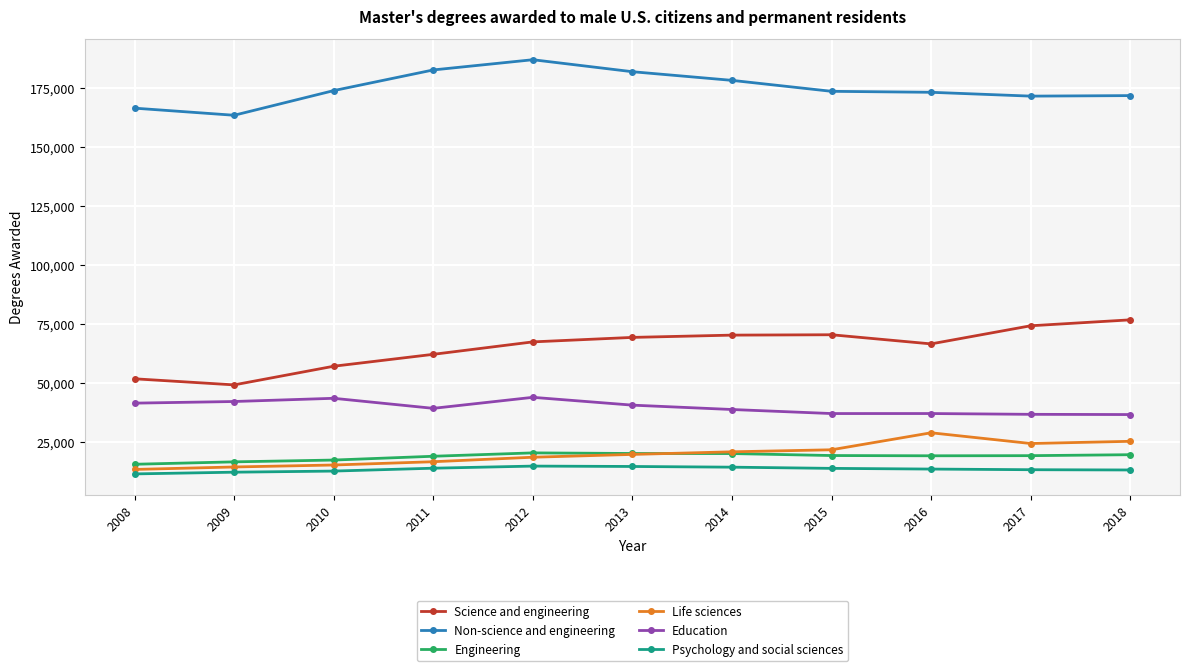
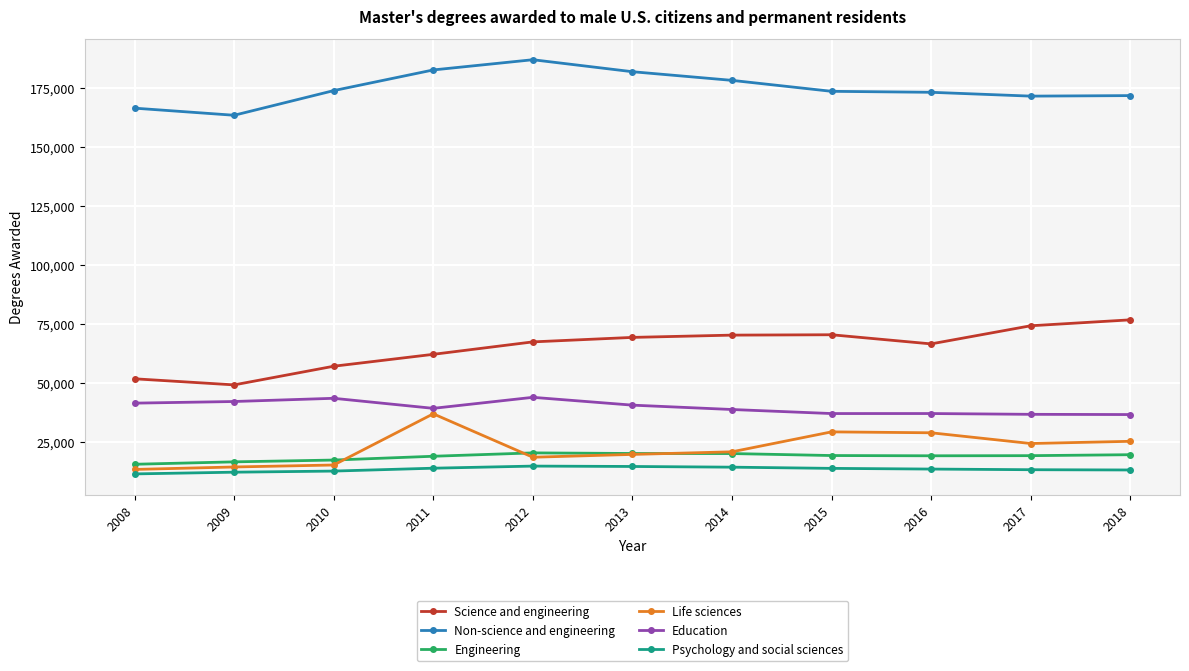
Life sciences, 2011: 16,000 -> 37,000
Life sciences, 2015: 22,000 -> 29,000
